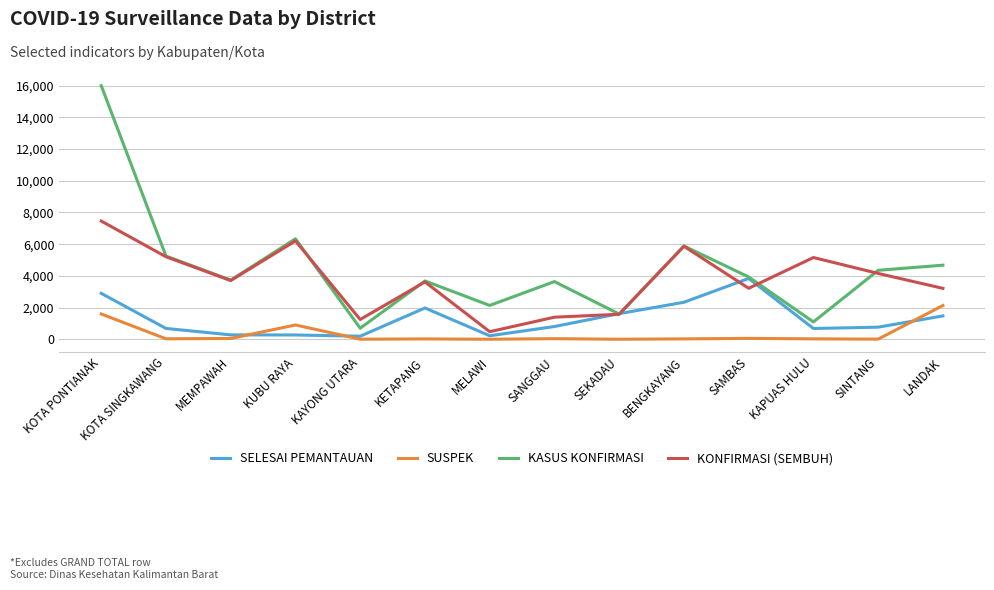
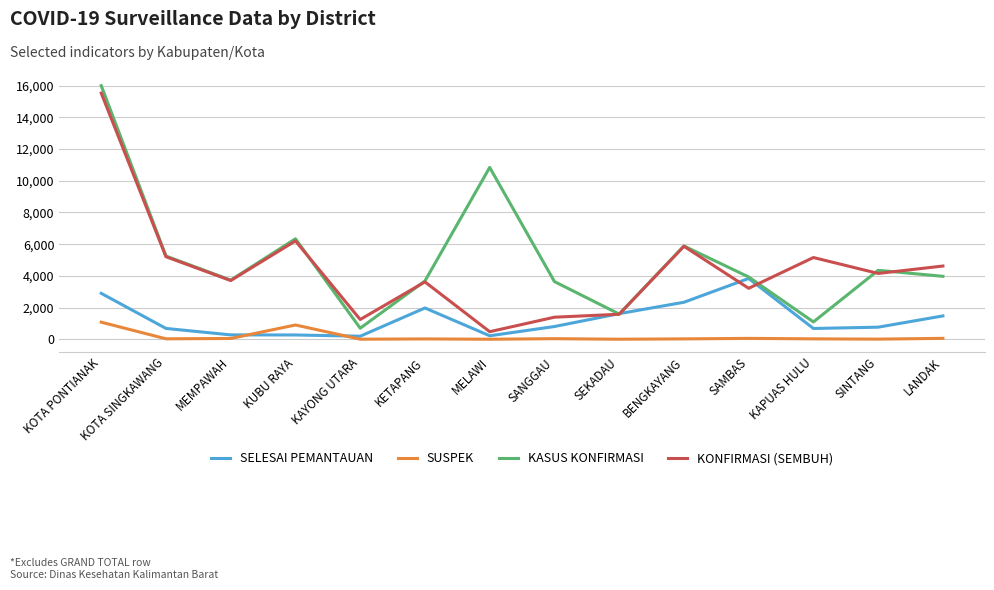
SUSPEK, KOTA PONTIANAK: 1,600 -> 1,100
KONFIRMASI (SEMBUH), KOTA PONTIANAK: 7,500 -> 15,500
KASUS KONFIRMASI, MELAWI: 2,100 -> 10,800
SUSPEK, LANDAK: 2,100 -> 100
KASUS KONFIRMASI, LANDAK: 4,700 -> 4,000
KONFIRMASI (SEMBUH), LANDAK: 3,200 -> 4,600
